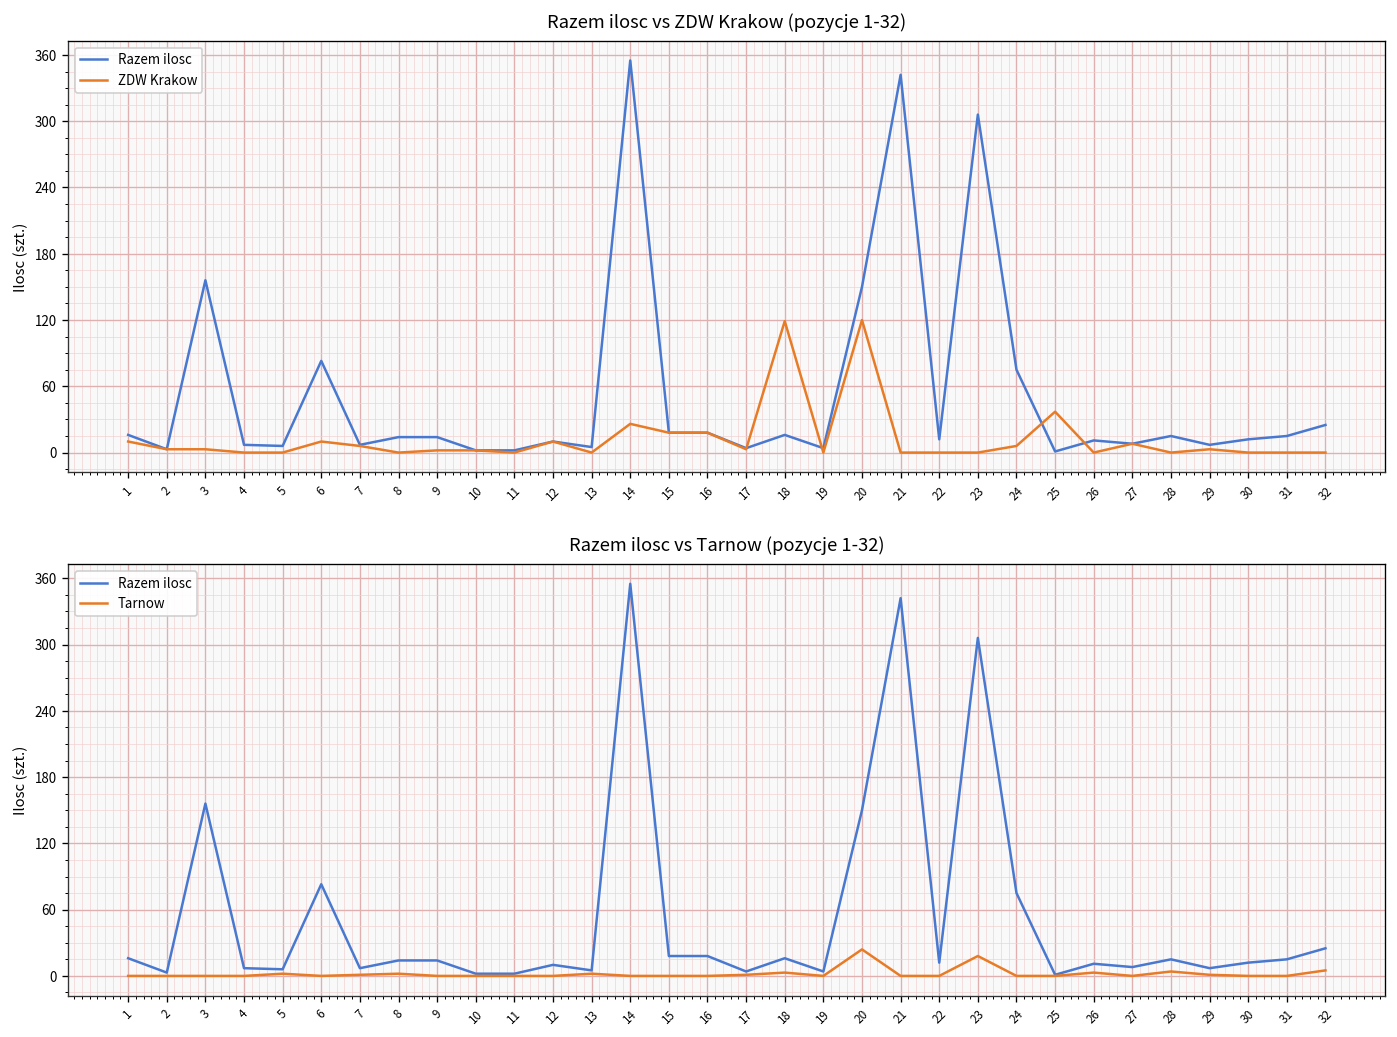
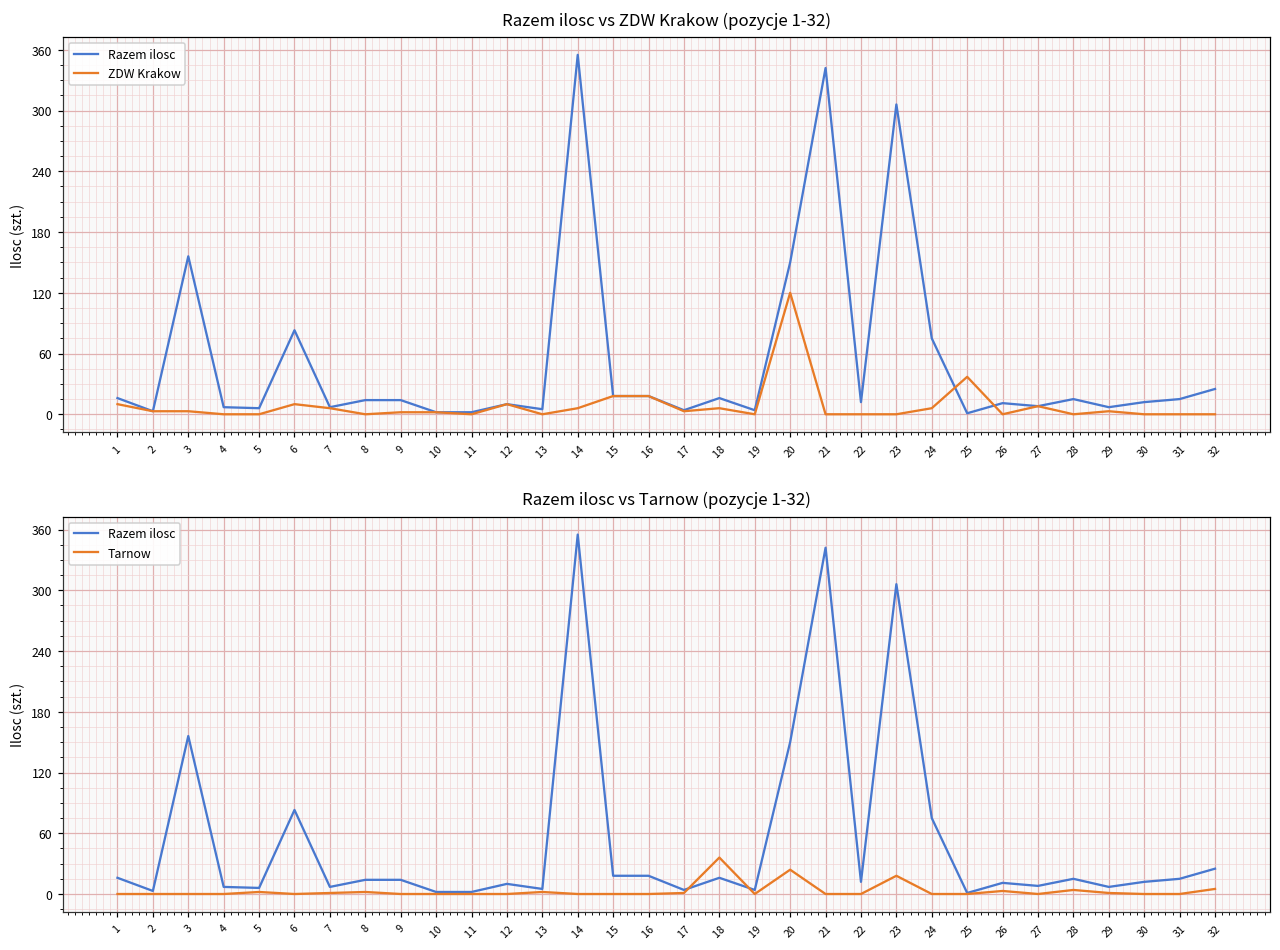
Razem ilosc vs ZDW Krakow (pozycje 1-32), ZDW Krakow, 14: 30 -> 10
Razem ilosc vs ZDW Krakow (pozycje 1-32), ZDW Krakow, 18: 120 -> 10
Razem ilosc vs Tarnow (pozycje 1-32), Tarnow, 18: 0 -> 40
